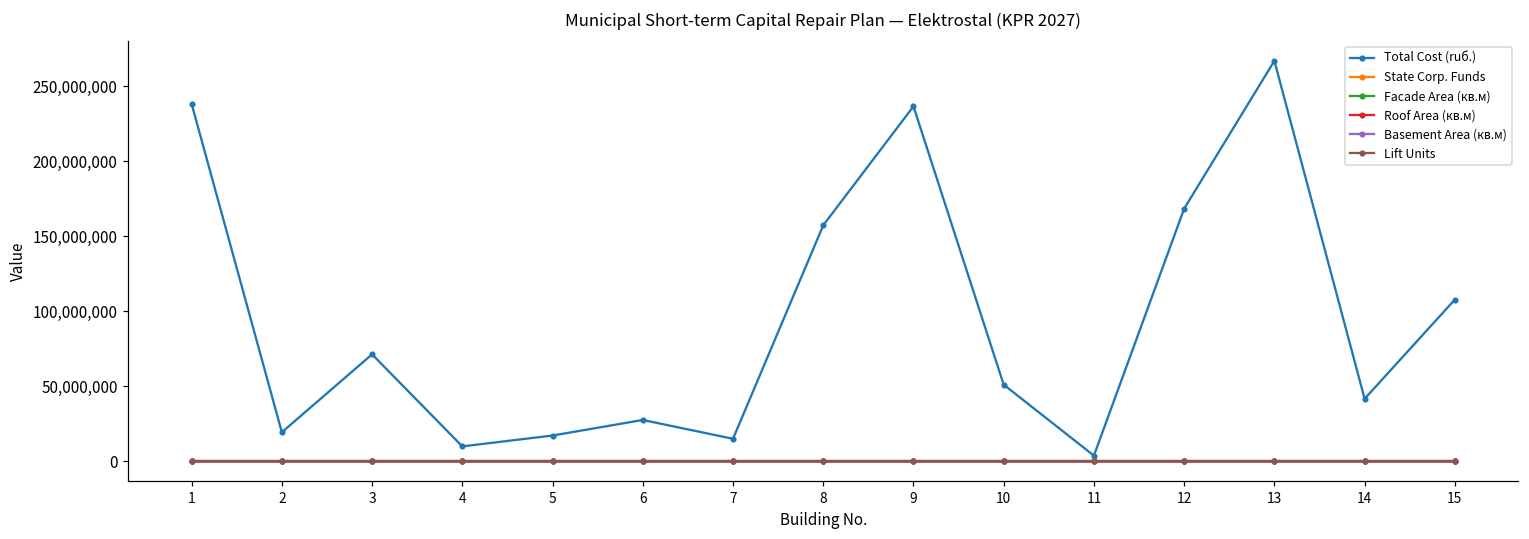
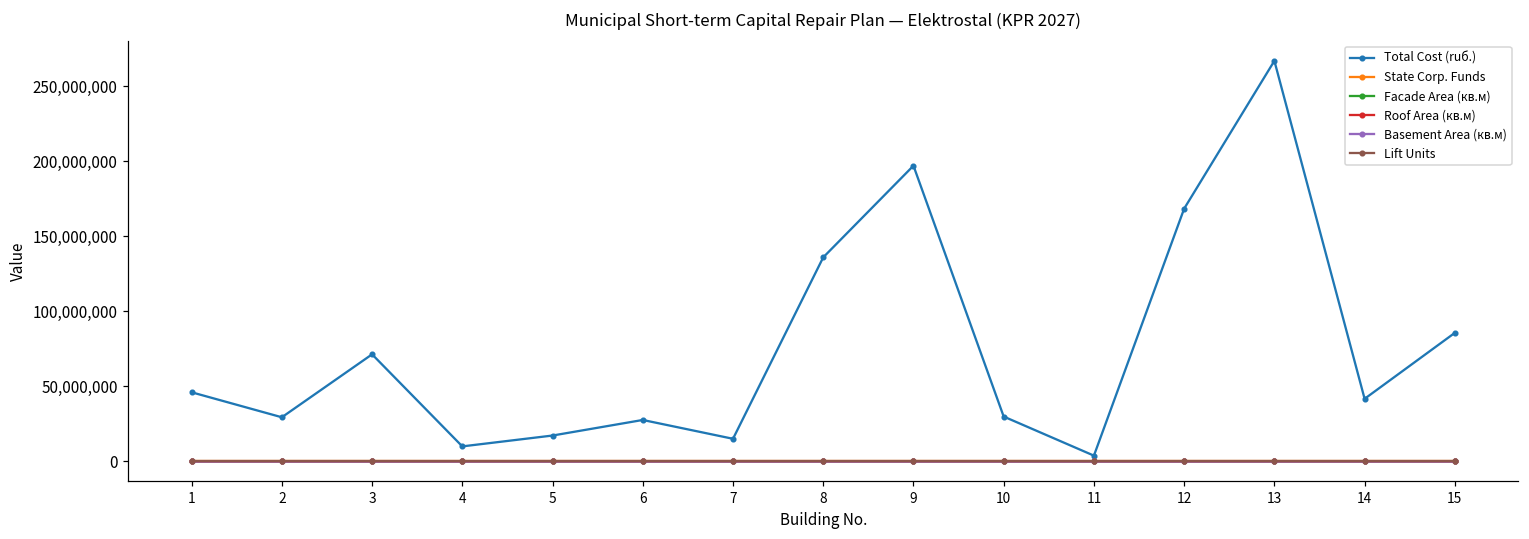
Total Cost (ruб.), 1: 238,000,000 -> 46,000,000
Total Cost (ruб.), 2: 19,000,000 -> 29,000,000
Total Cost (ruб.), 8: 157,000,000 -> 136,000,000
Total Cost (ruб.), 9: 237,000,000 -> 197,000,000
Total Cost (ruб.), 10: 51,000,000 -> 30,000,000
Total Cost (ruб.), 15: 108,000,000 -> 86,000,000
